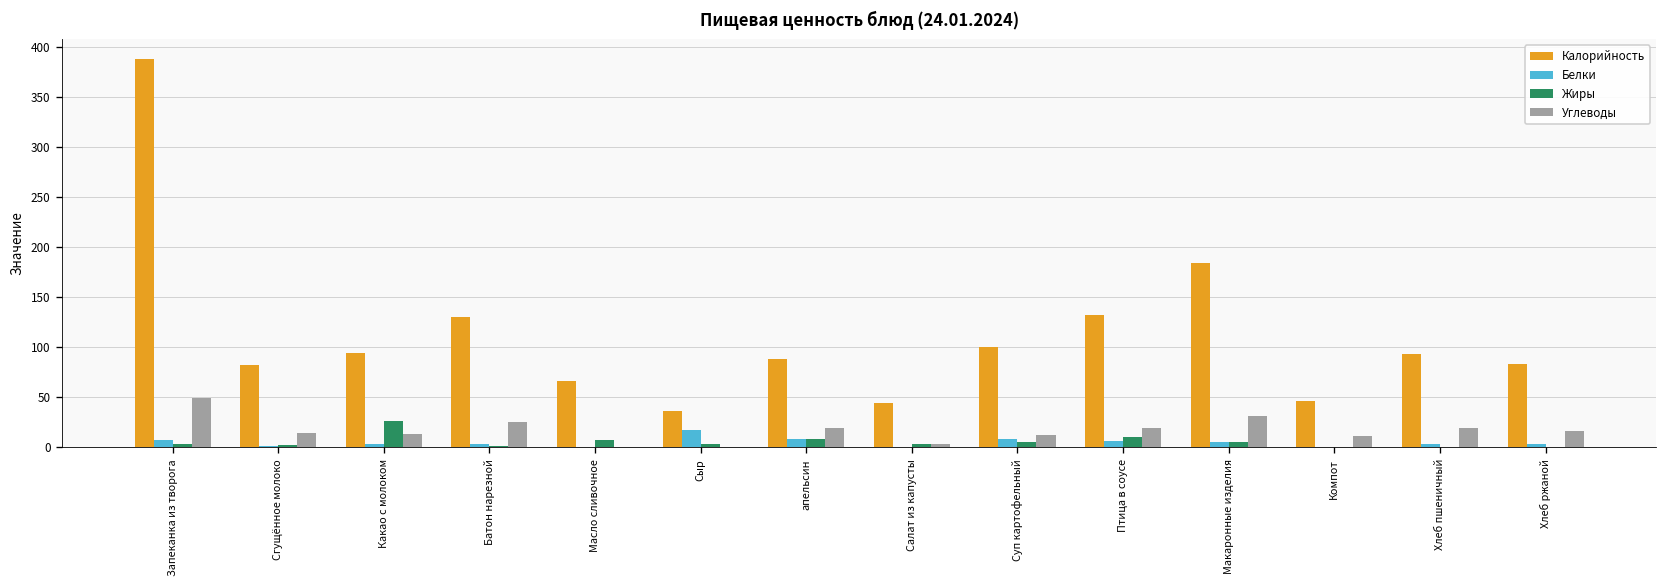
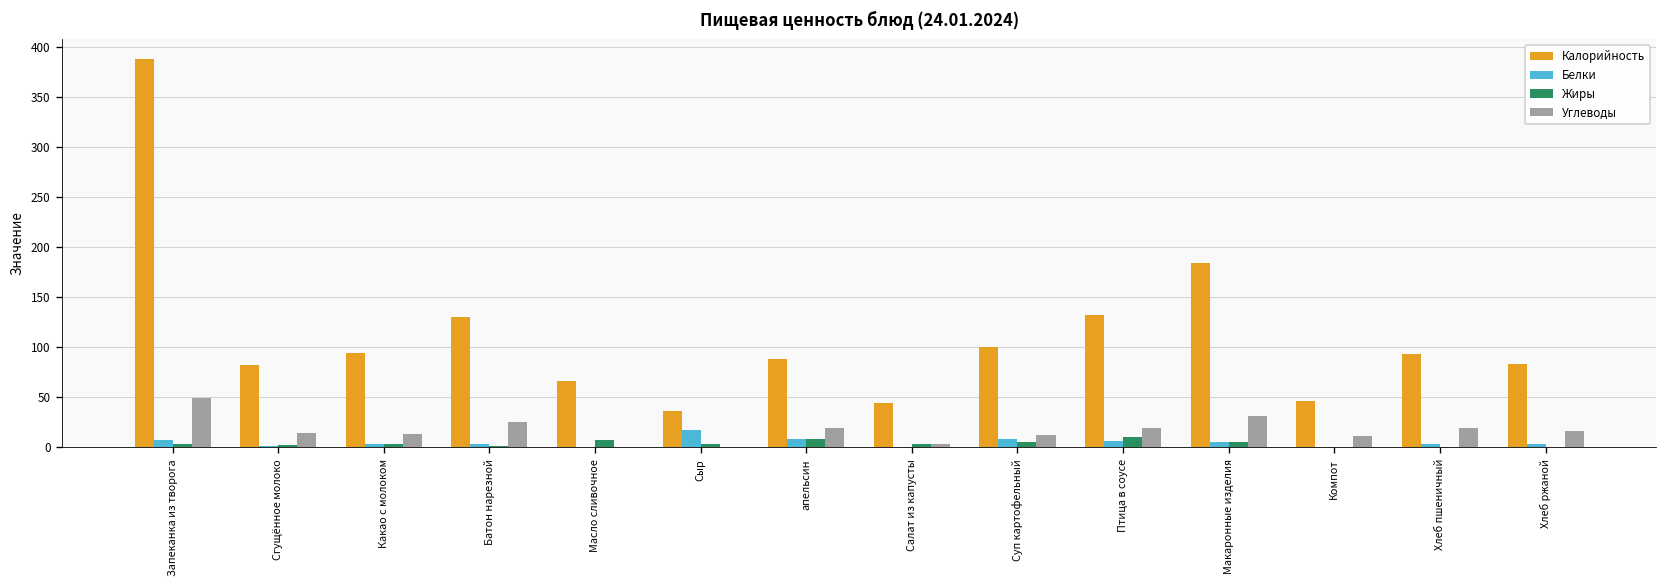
Жиры, Какао с молоком: 30 -> 0
